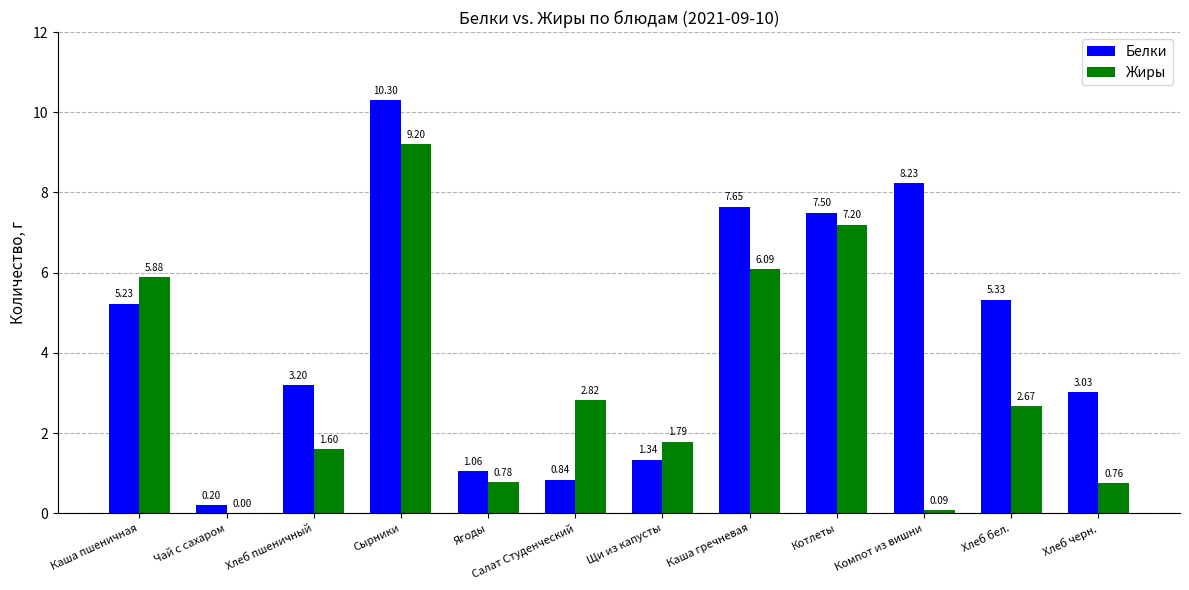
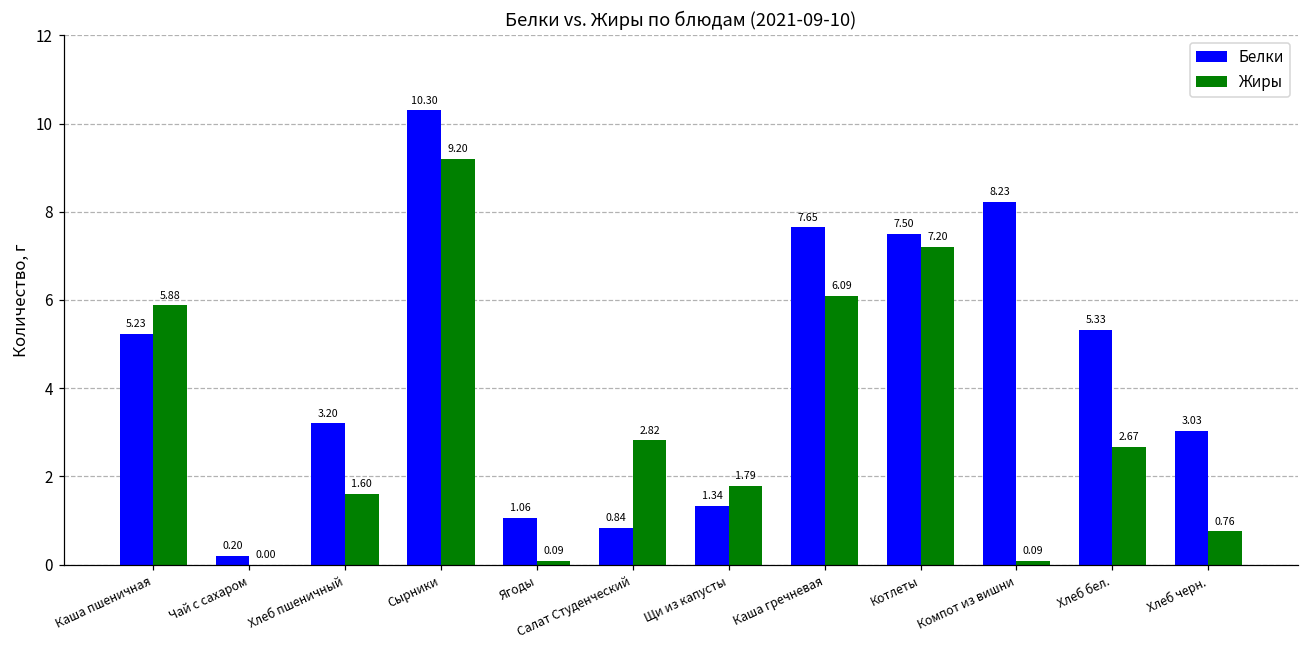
Жиры, Ягоды: 0.78 -> 0.09
